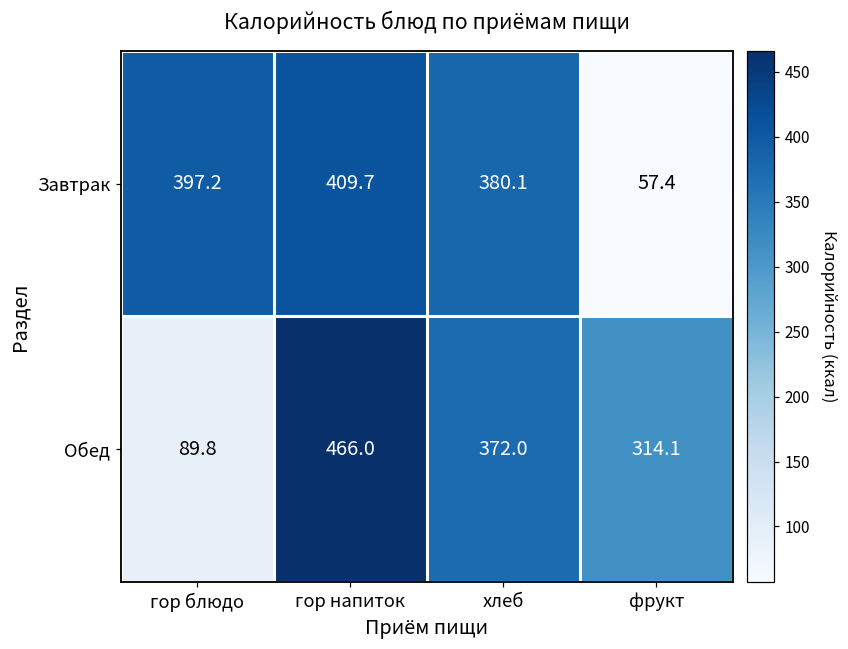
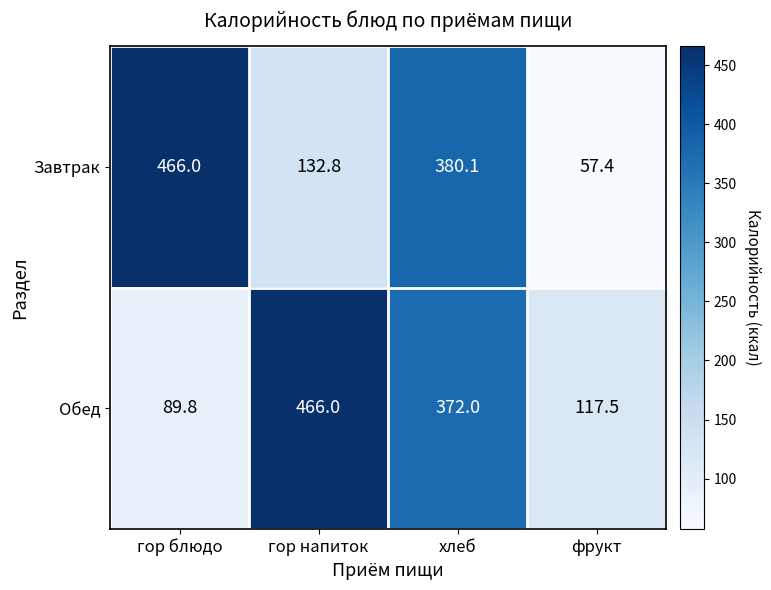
Завтрак, гор блюдо: 397.2 -> 466.0
Завтрак, гор напиток: 409.7 -> 132.8
Обед, фрукт: 314.1 -> 117.5
